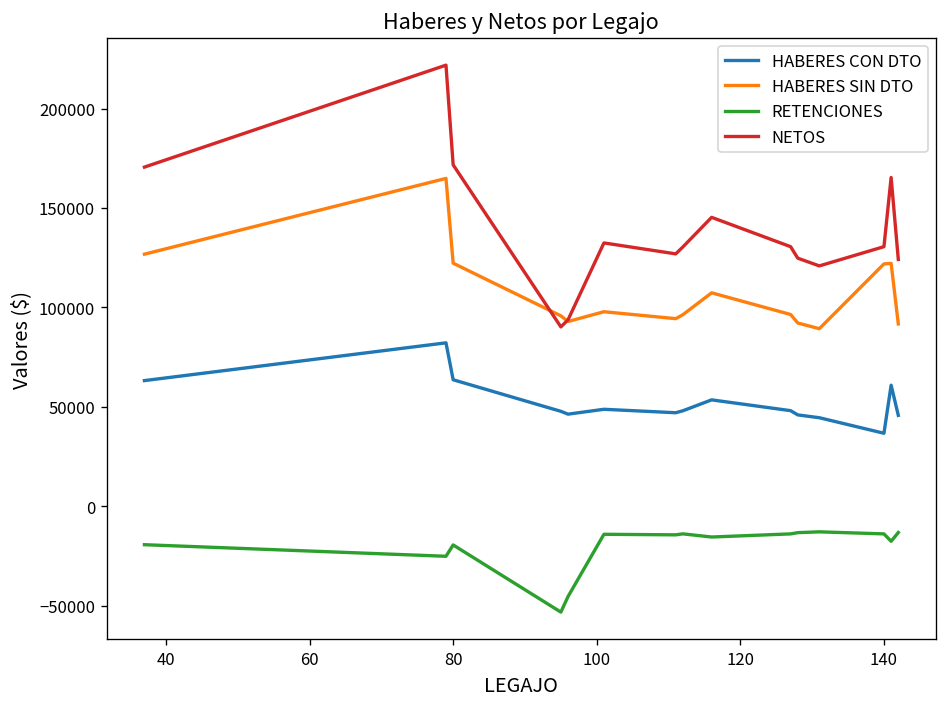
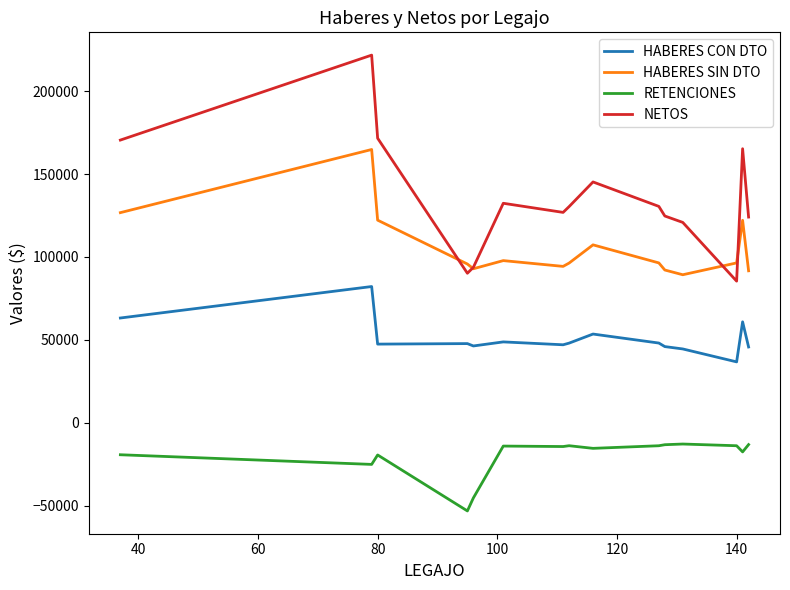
HABERES CON DTO, 80: 64000 -> 47000
HABERES SIN DTO, 140: 122000 -> 96000
NETOS, 140: 131000 -> 85000
